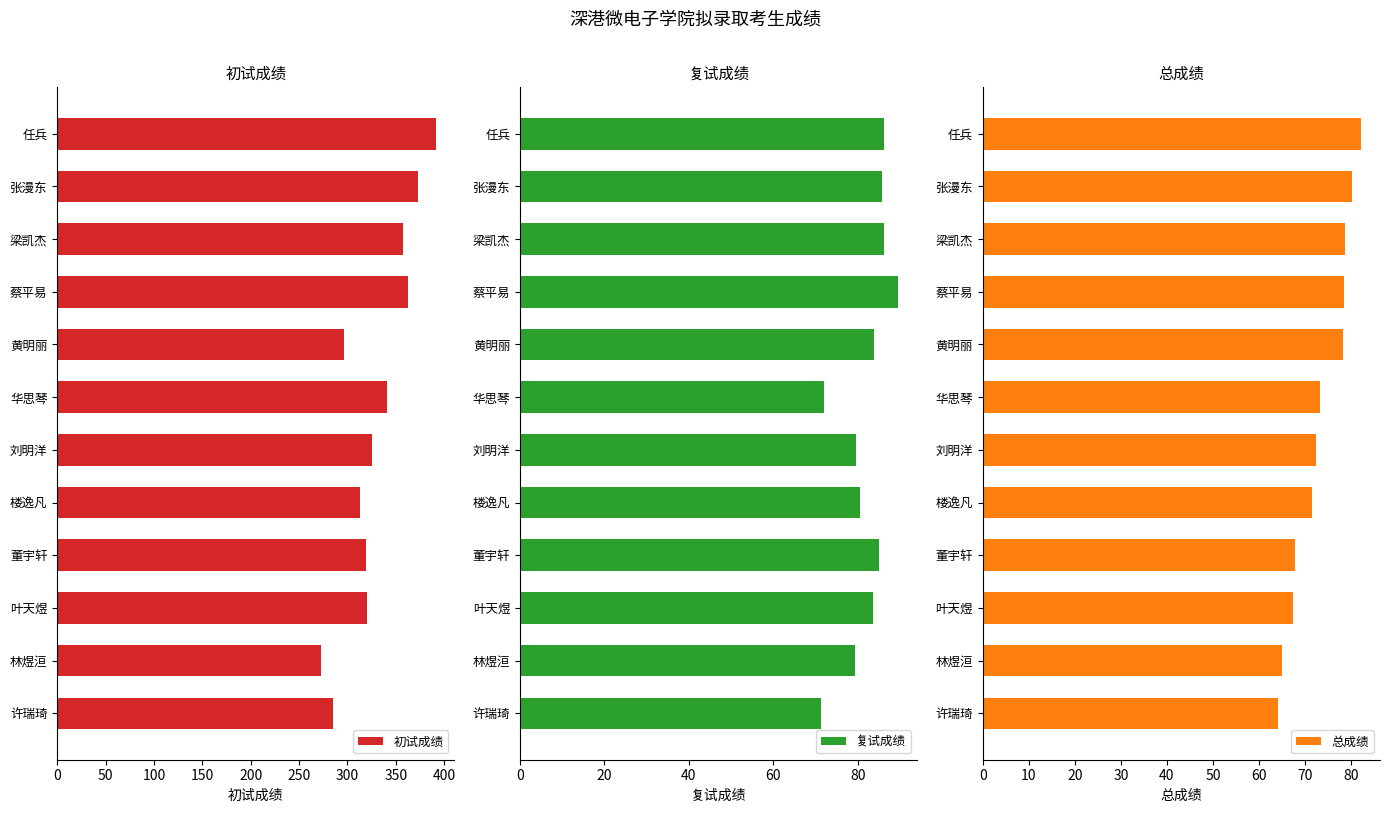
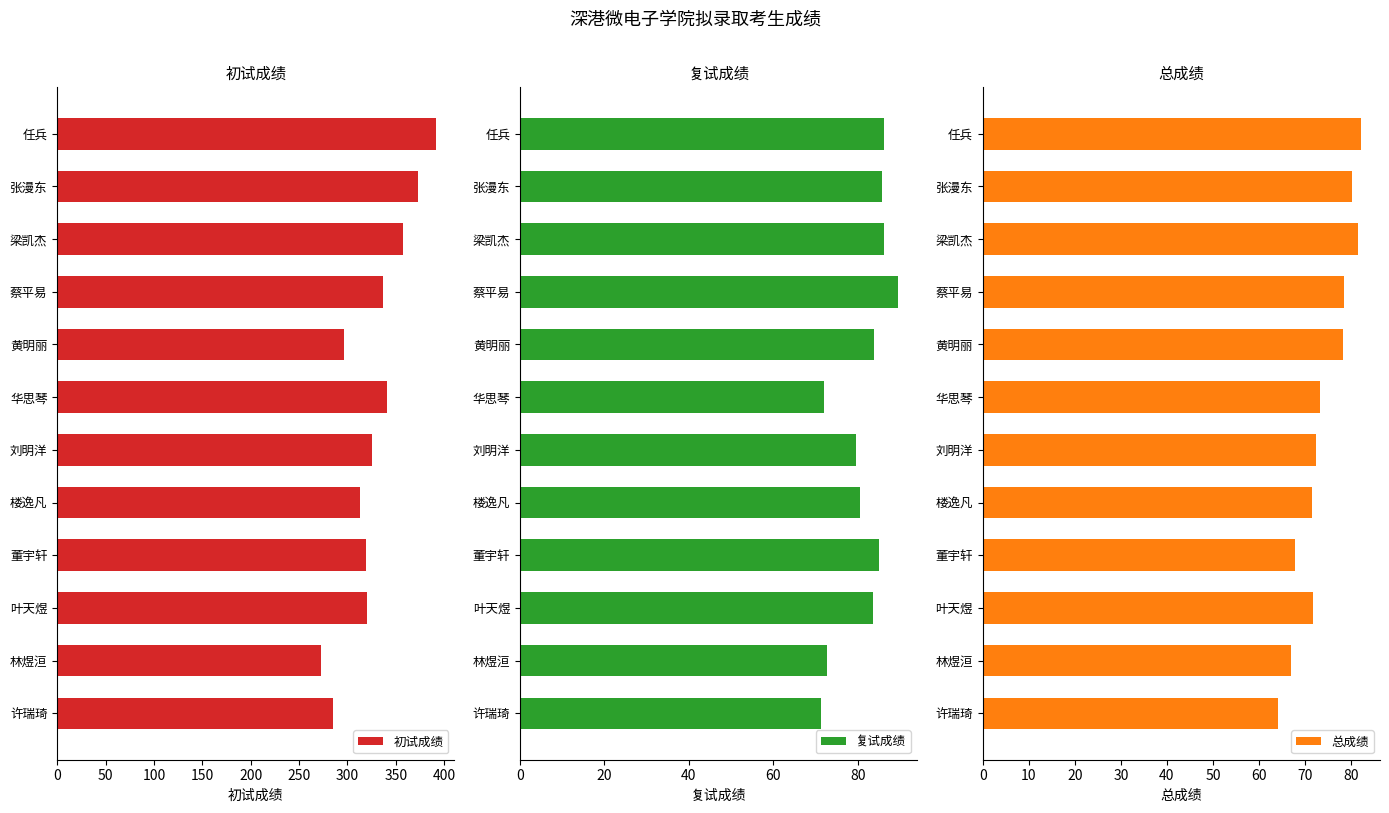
初试成绩, 蔡平易: 360 -> 340
复试成绩, 林煜洹: 79 -> 73
总成绩, 梁凯杰: 79 -> 82
总成绩, 叶天煜: 67 -> 72
总成绩, 林煜洹: 65 -> 67
